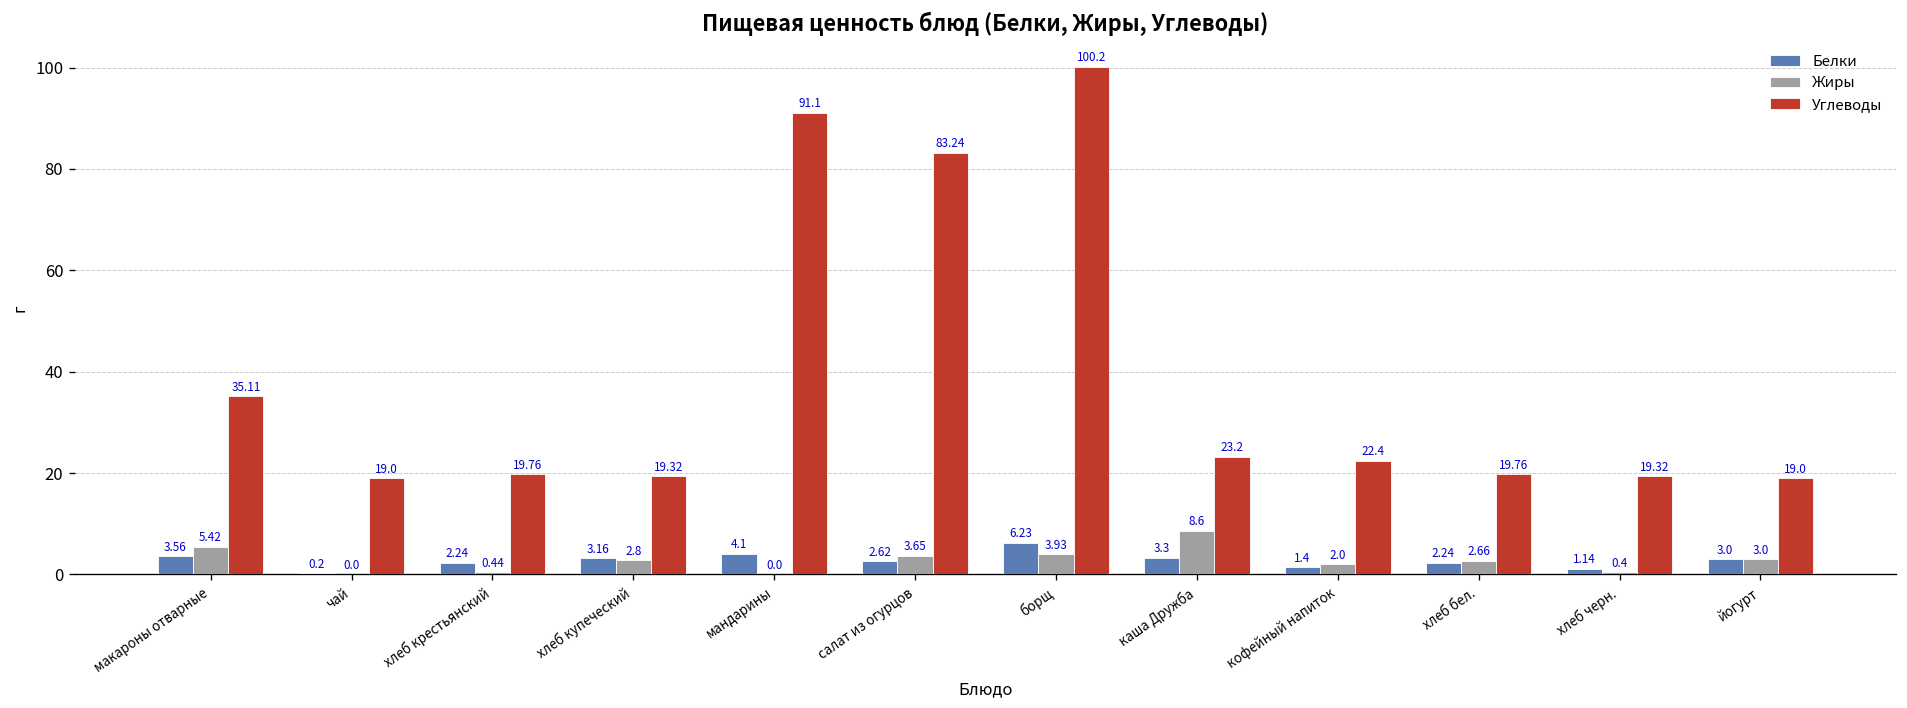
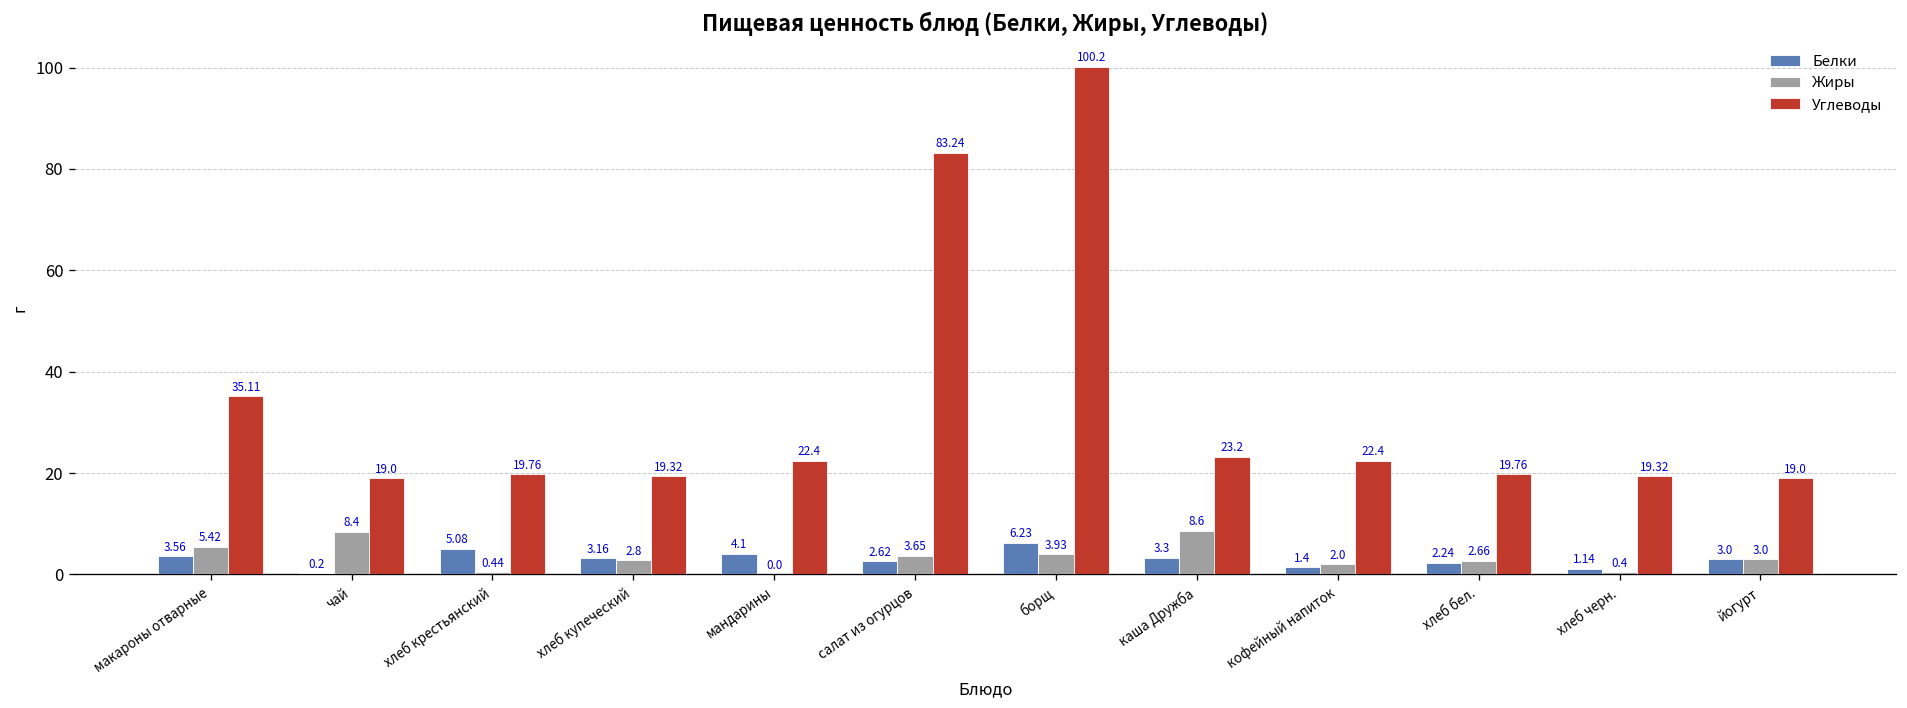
Жиры, чай: 0.0 -> 8.4
Белки, хлеб крестьянский: 2.24 -> 5.08
Углеводы, мандарины: 91.1 -> 22.4
